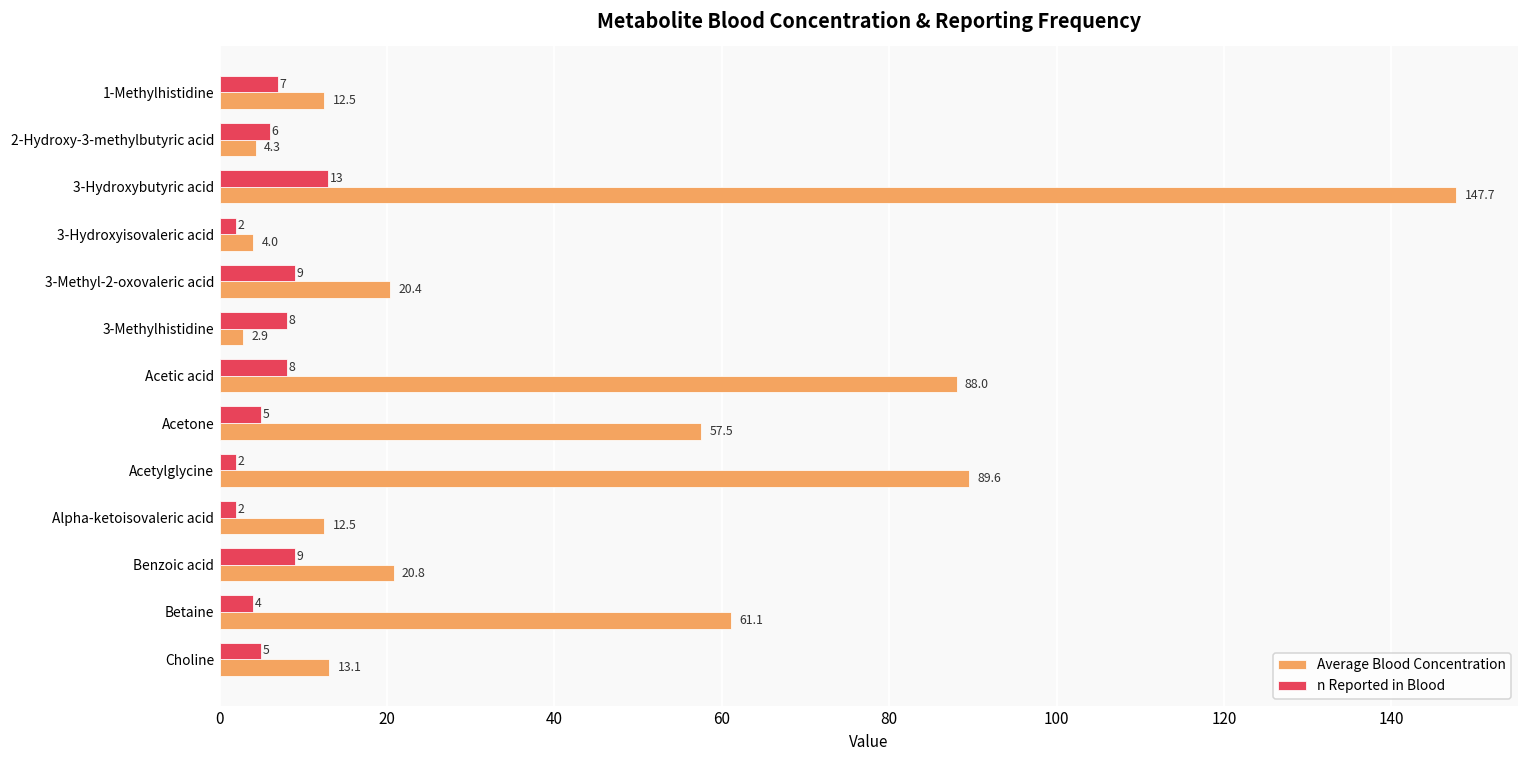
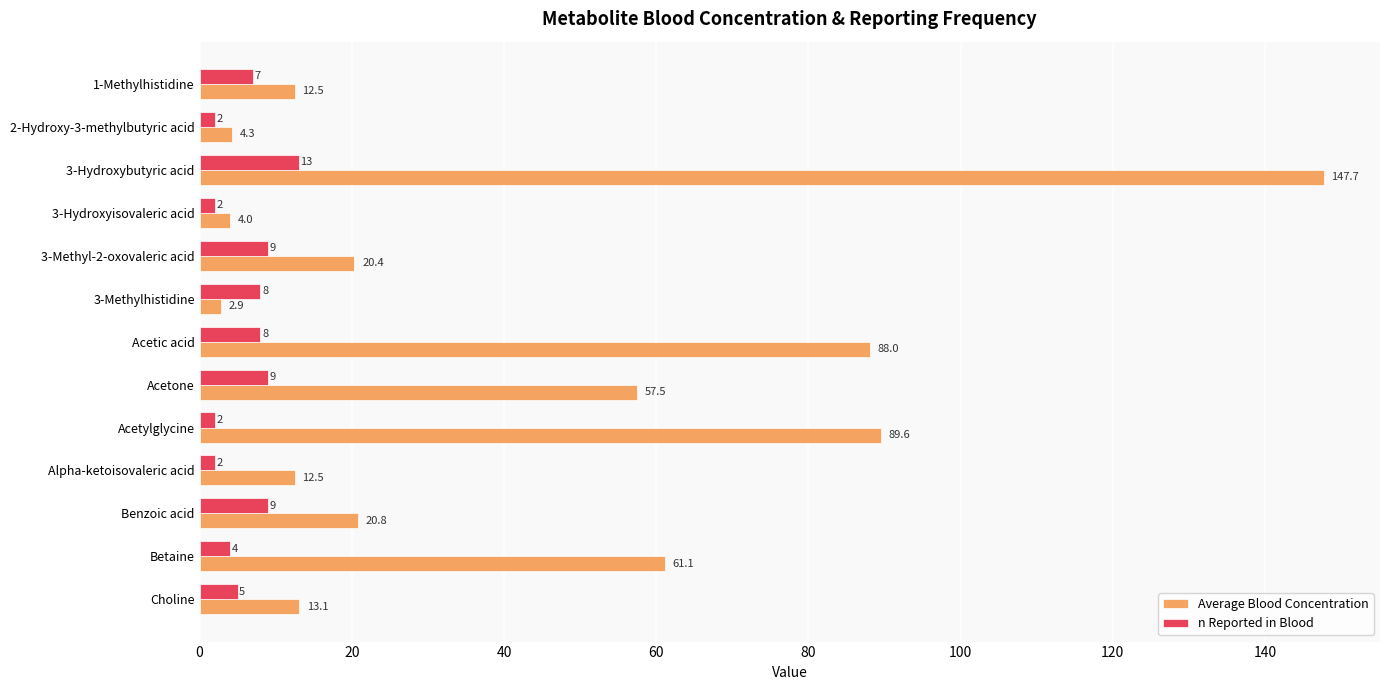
n Reported in Blood, 2-Hydroxy-3-methylbutyric acid: 6 -> 2
n Reported in Blood, Acetone: 5 -> 9
